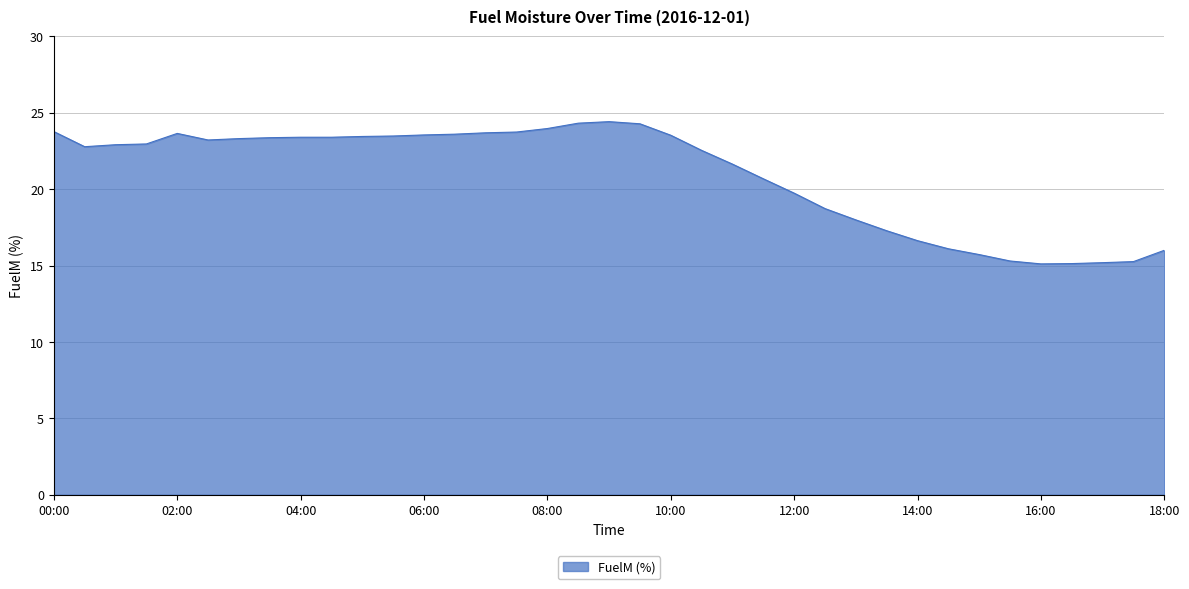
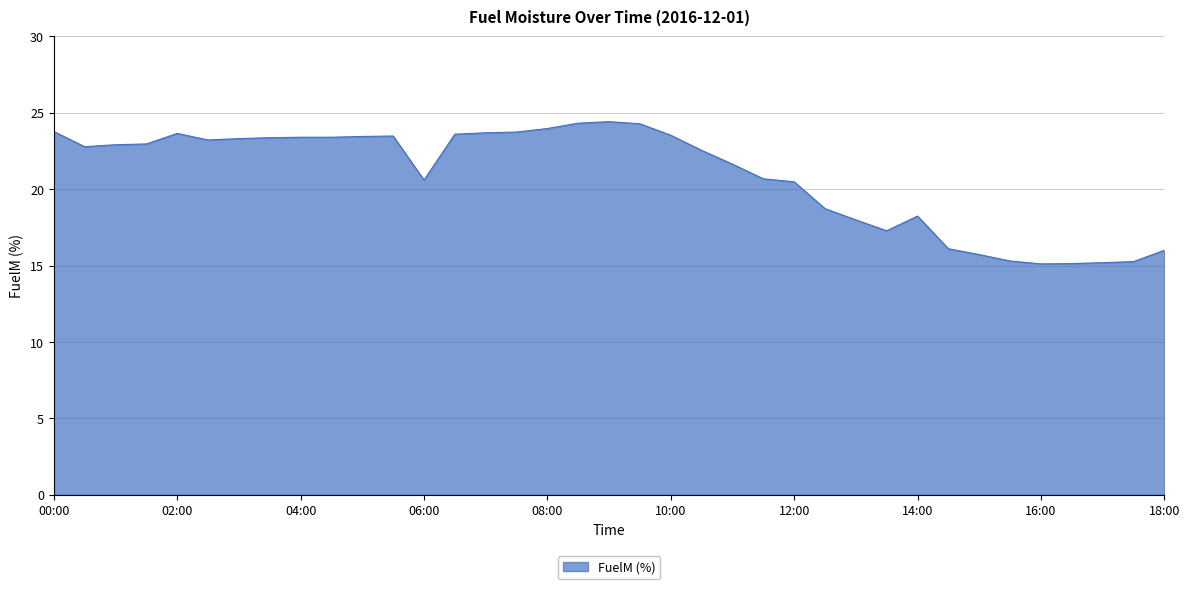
06:00: 23.6 -> 20.6
12:00: 19.7 -> 20.5
14:00: 16.6 -> 18.2
